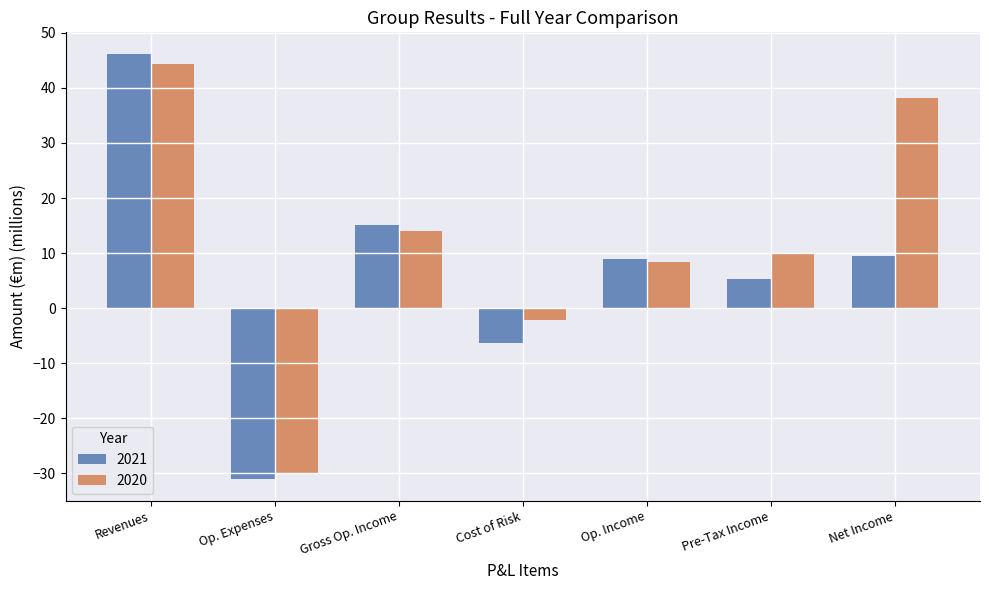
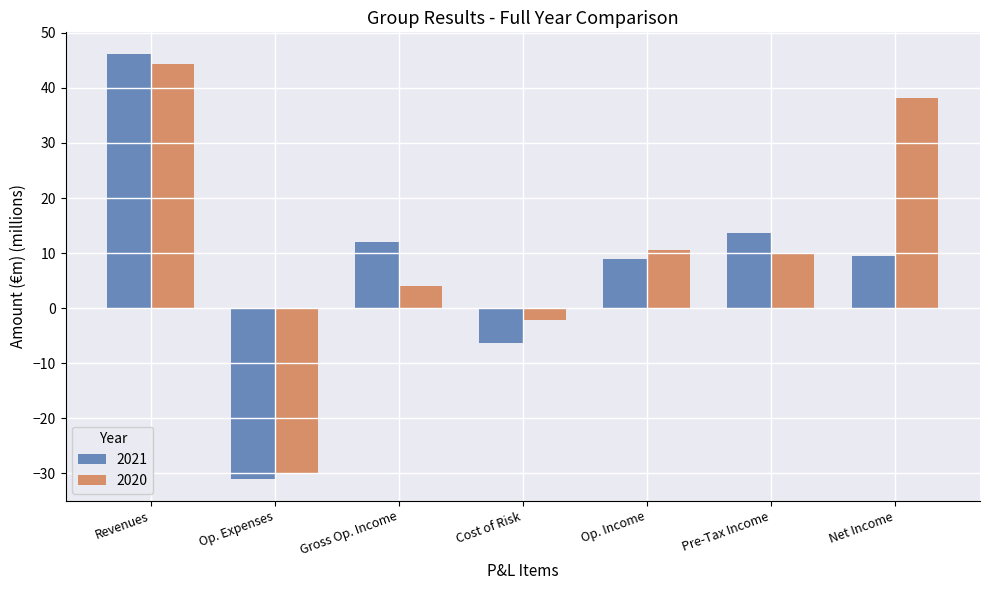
2021, Gross Op. Income: 15 -> 12
2020, Gross Op. Income: 14 -> 4
2020, Op. Income: 8 -> 10
2021, Pre-Tax Income: 5 -> 14
